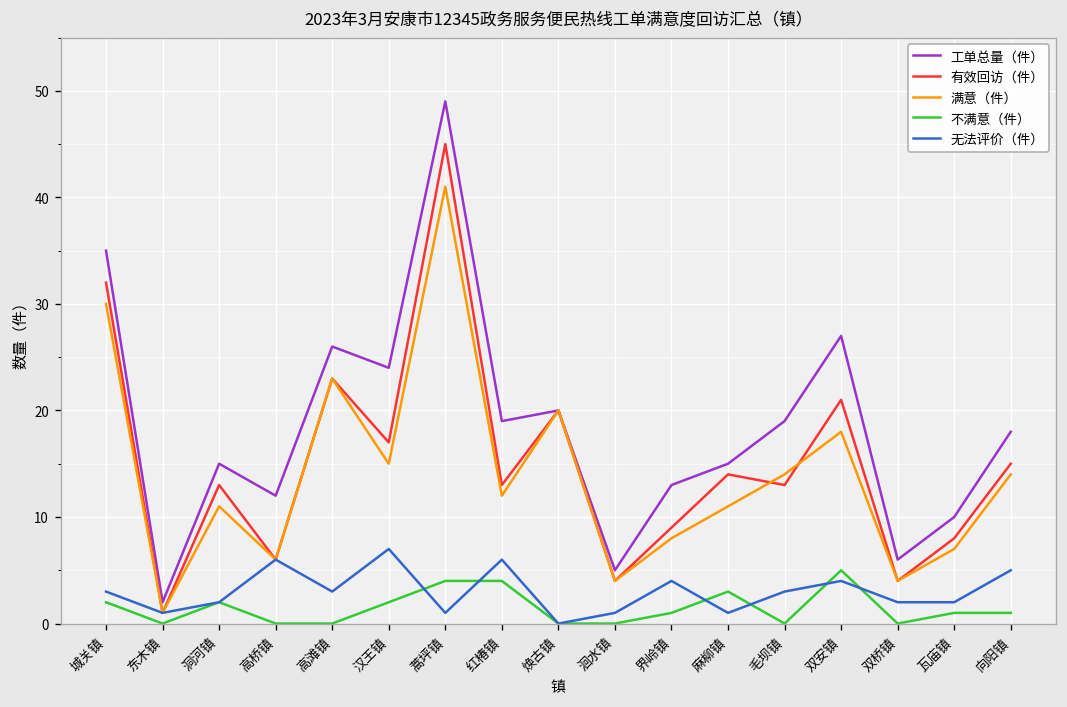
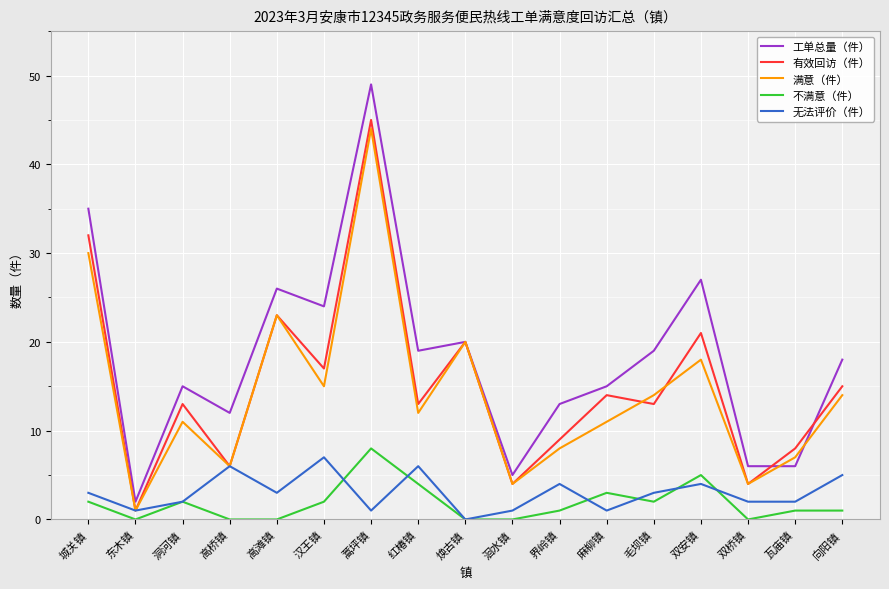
满意（件）, 蒿坪镇: 41 -> 44
不满意（件）, 蒿坪镇: 4 -> 8
不满意（件）, 毛坝镇: 0 -> 2
工单总量（件）, 瓦庙镇: 10 -> 6
